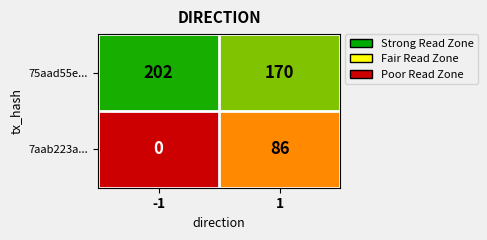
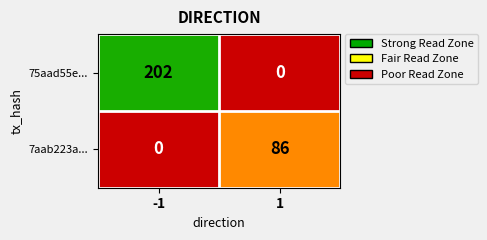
75aad55e..., 1: 170 -> 0
